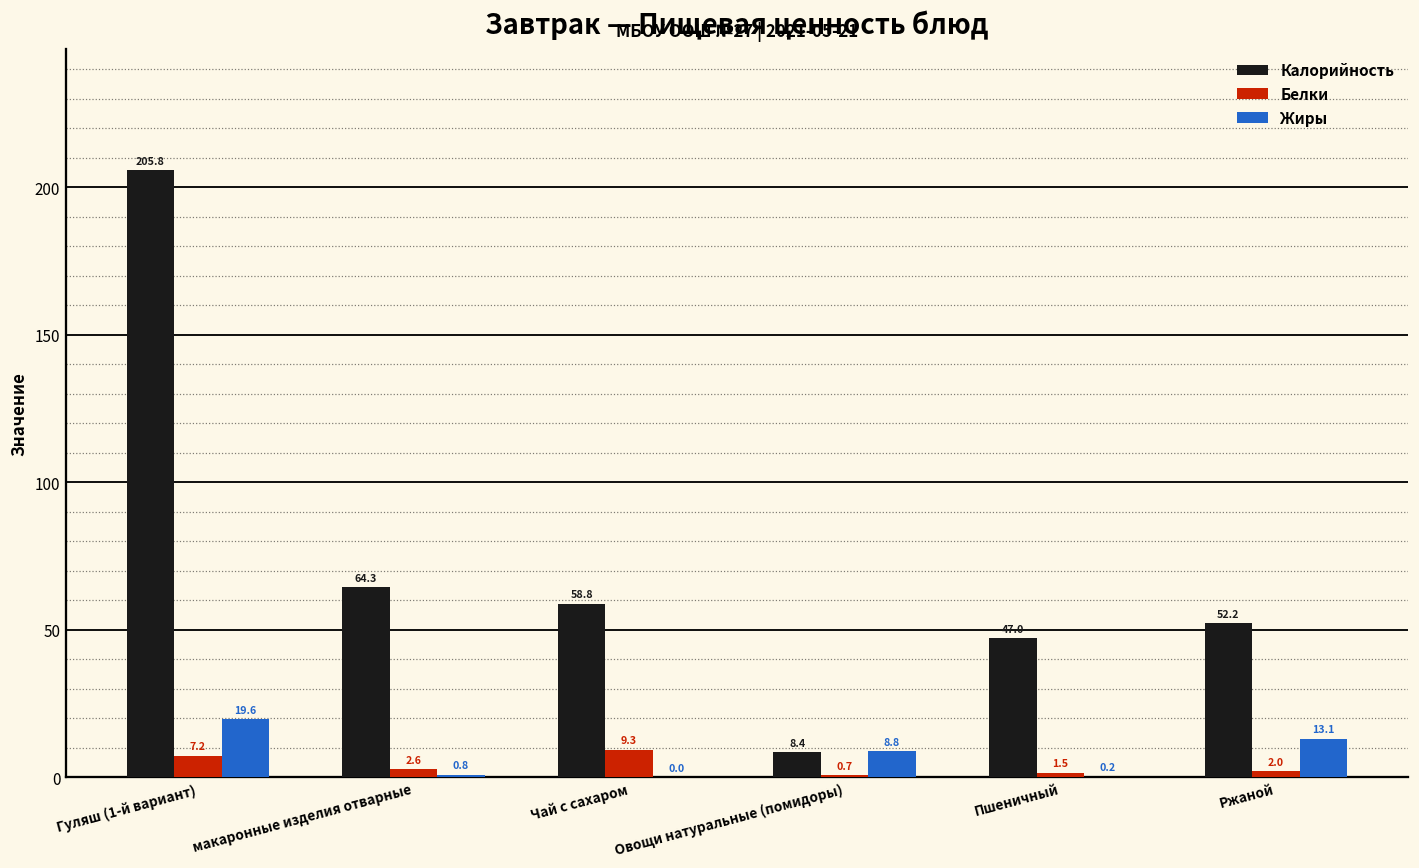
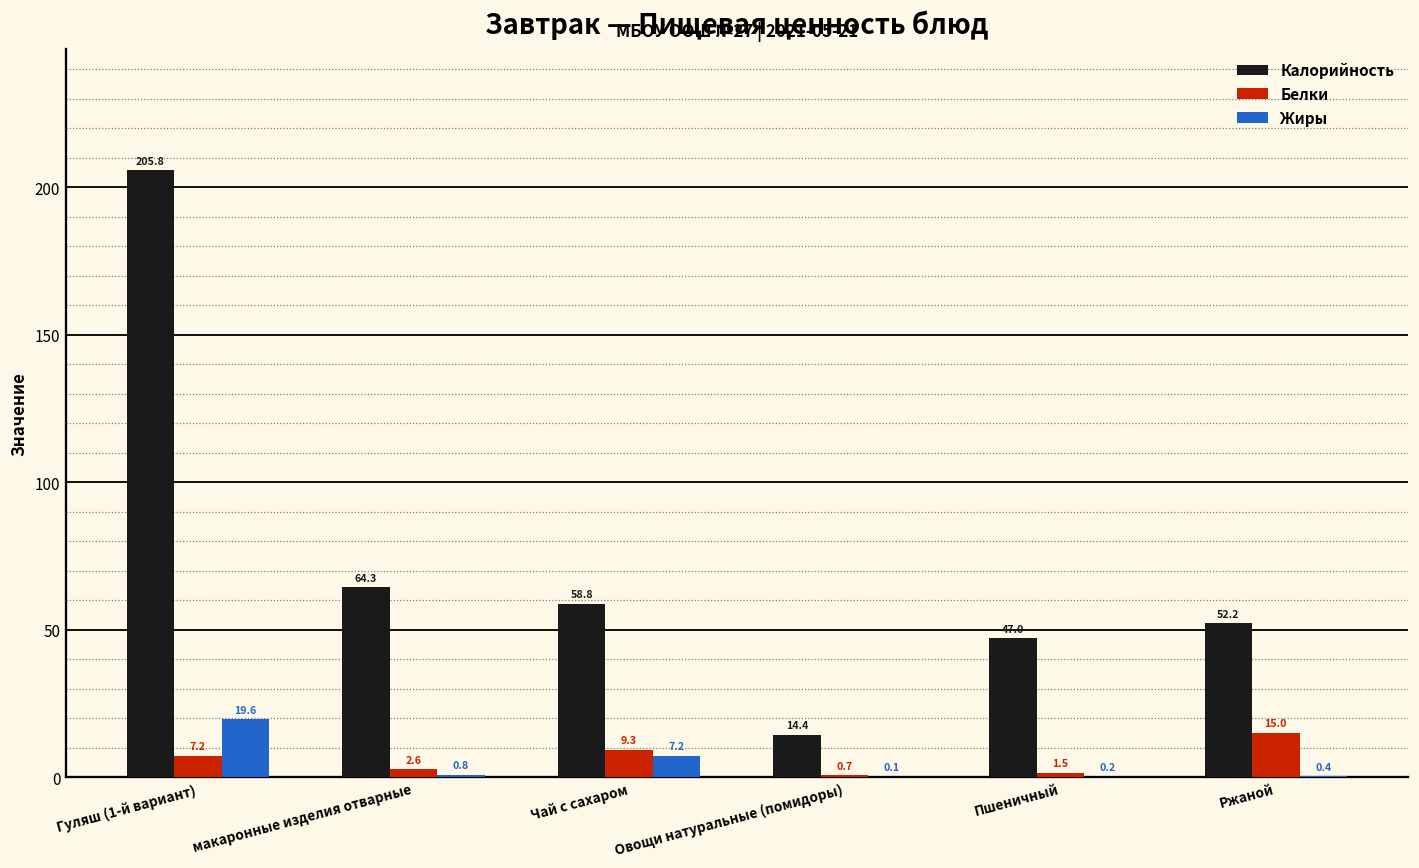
Жиры, Чай с сахаром: 0.0 -> 7.2
Калорийность, Овощи натуральные (помидоры): 8.4 -> 14.4
Жиры, Овощи натуральные (помидоры): 8.8 -> 0.1
Белки, Ржаной: 2.0 -> 15.0
Жиры, Ржаной: 13.1 -> 0.4
